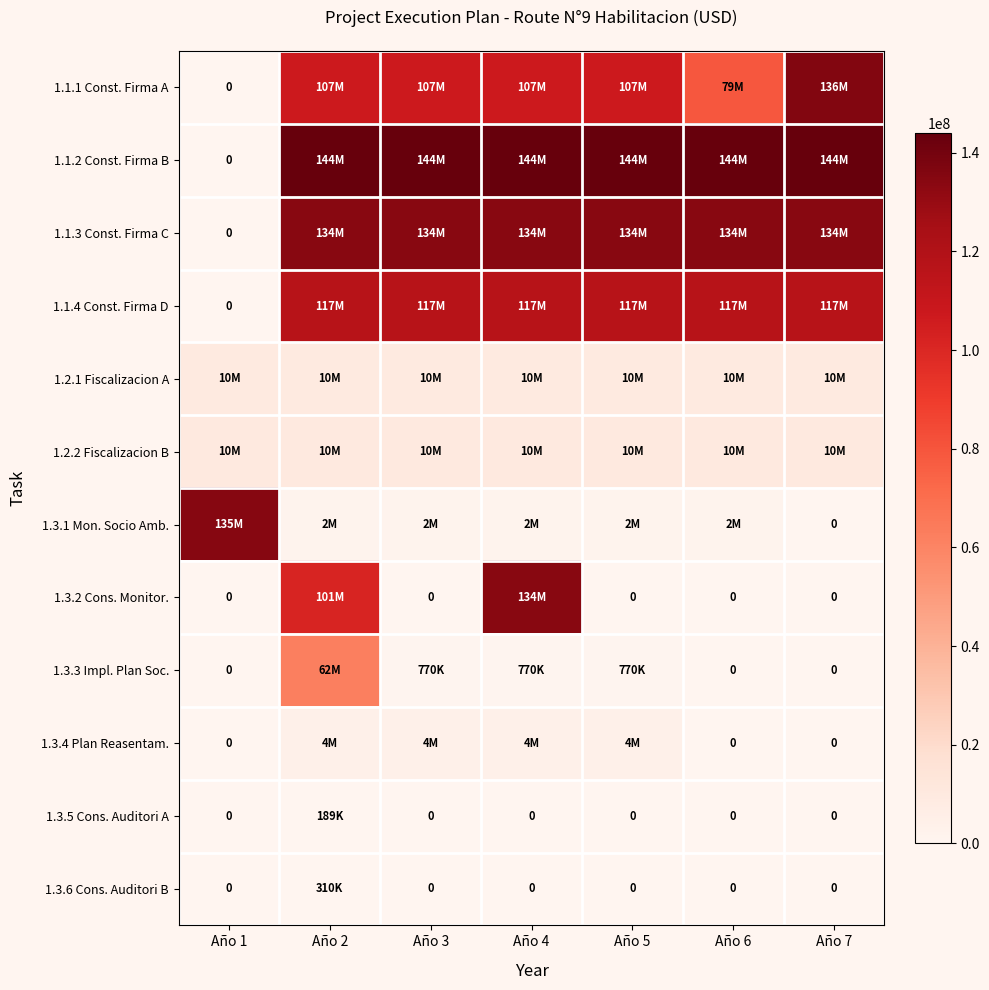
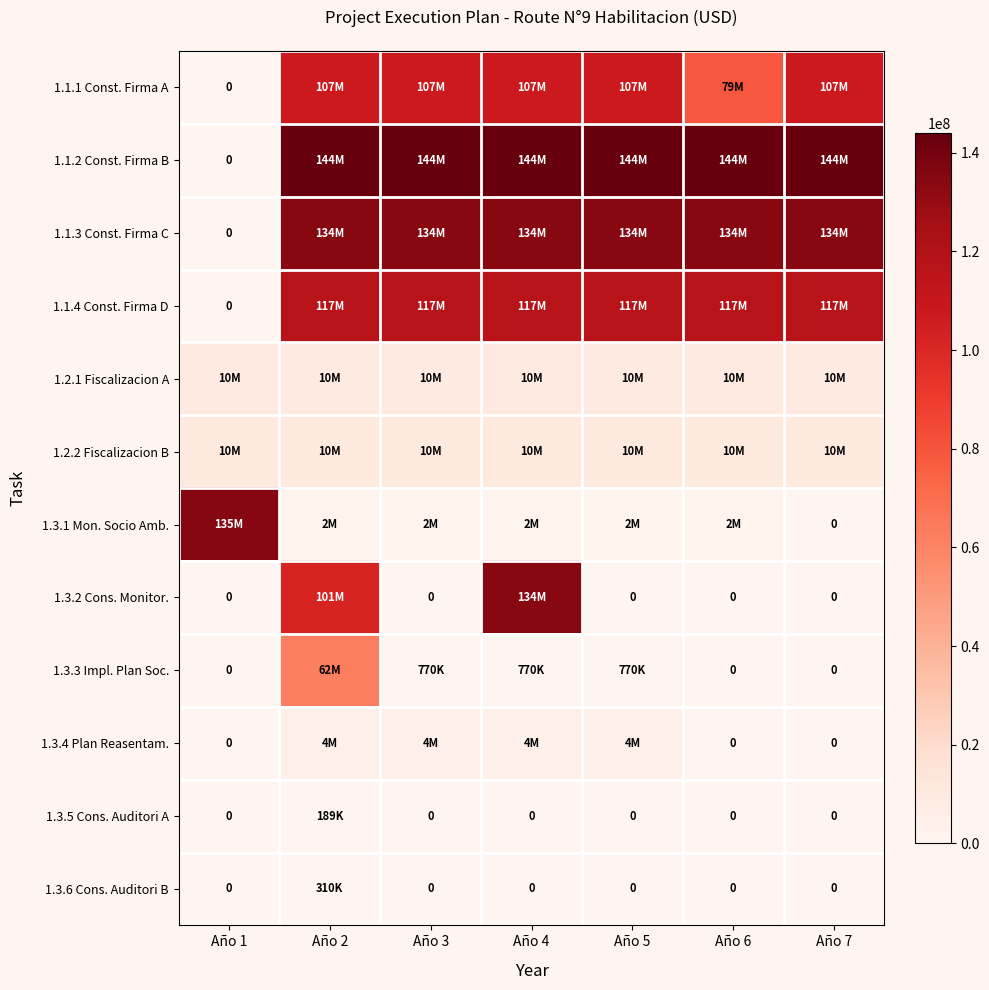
1.1.1 Const. Firma A, Año 7: 136M -> 107M
